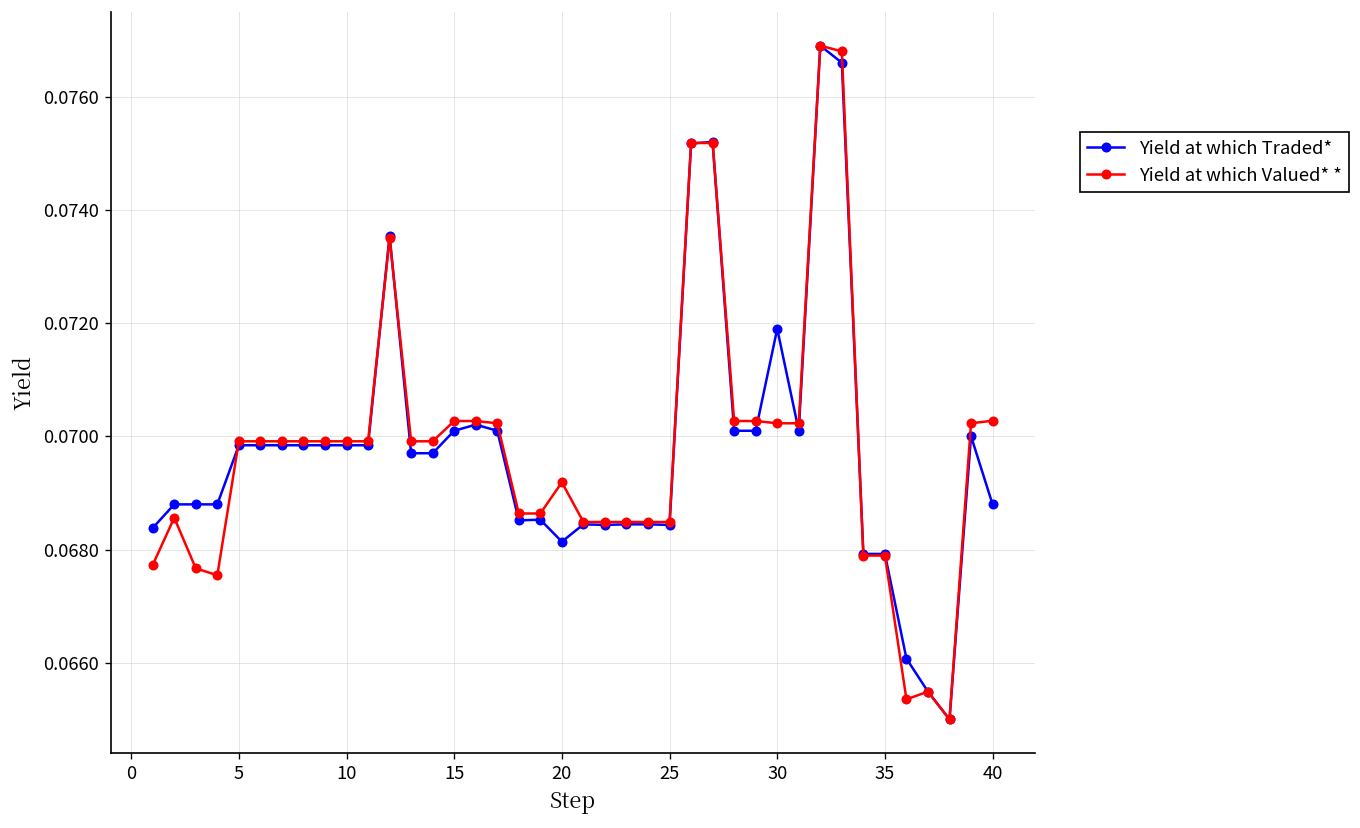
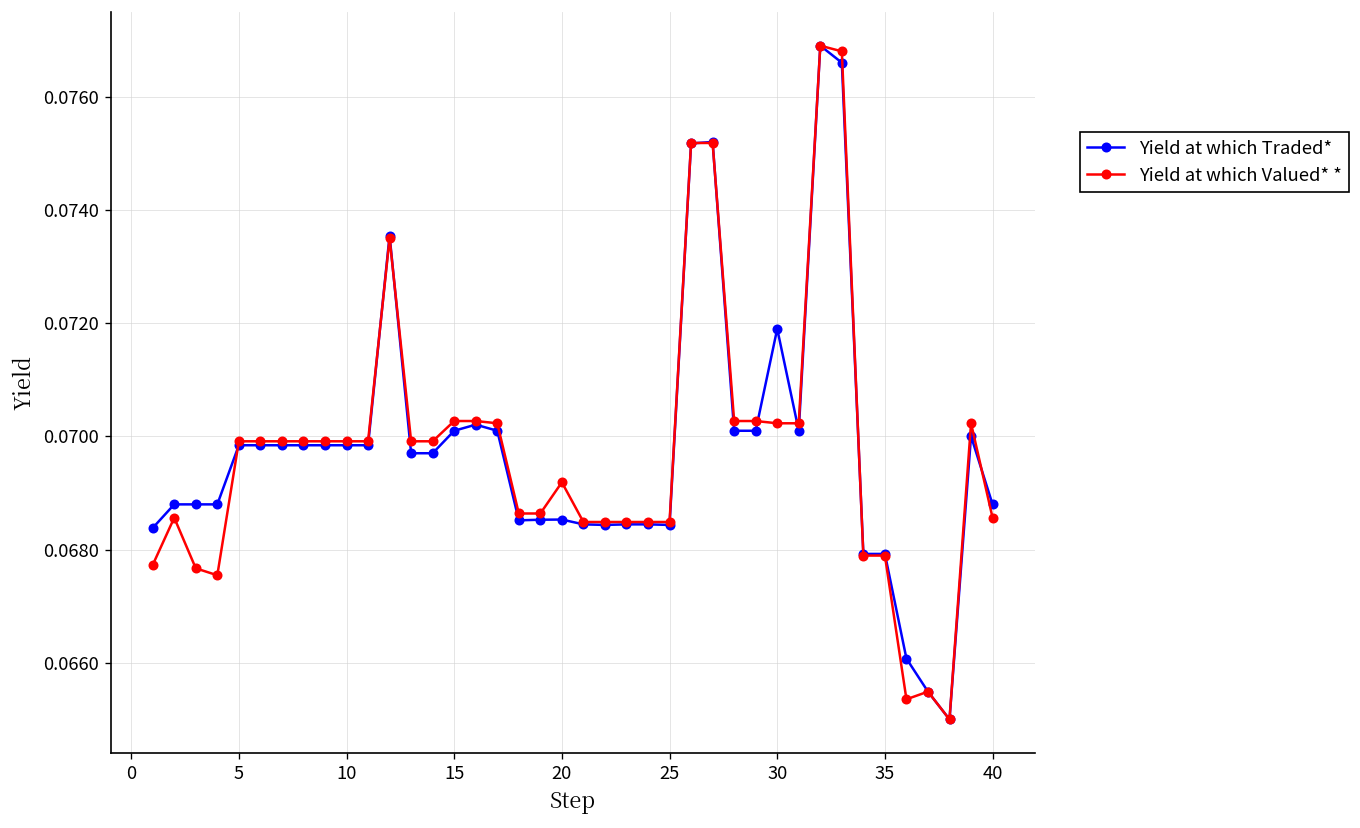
Yield at which Traded*, 20: 0.0681 -> 0.0685
Yield at which Valued* *, 40: 0.0703 -> 0.0686
